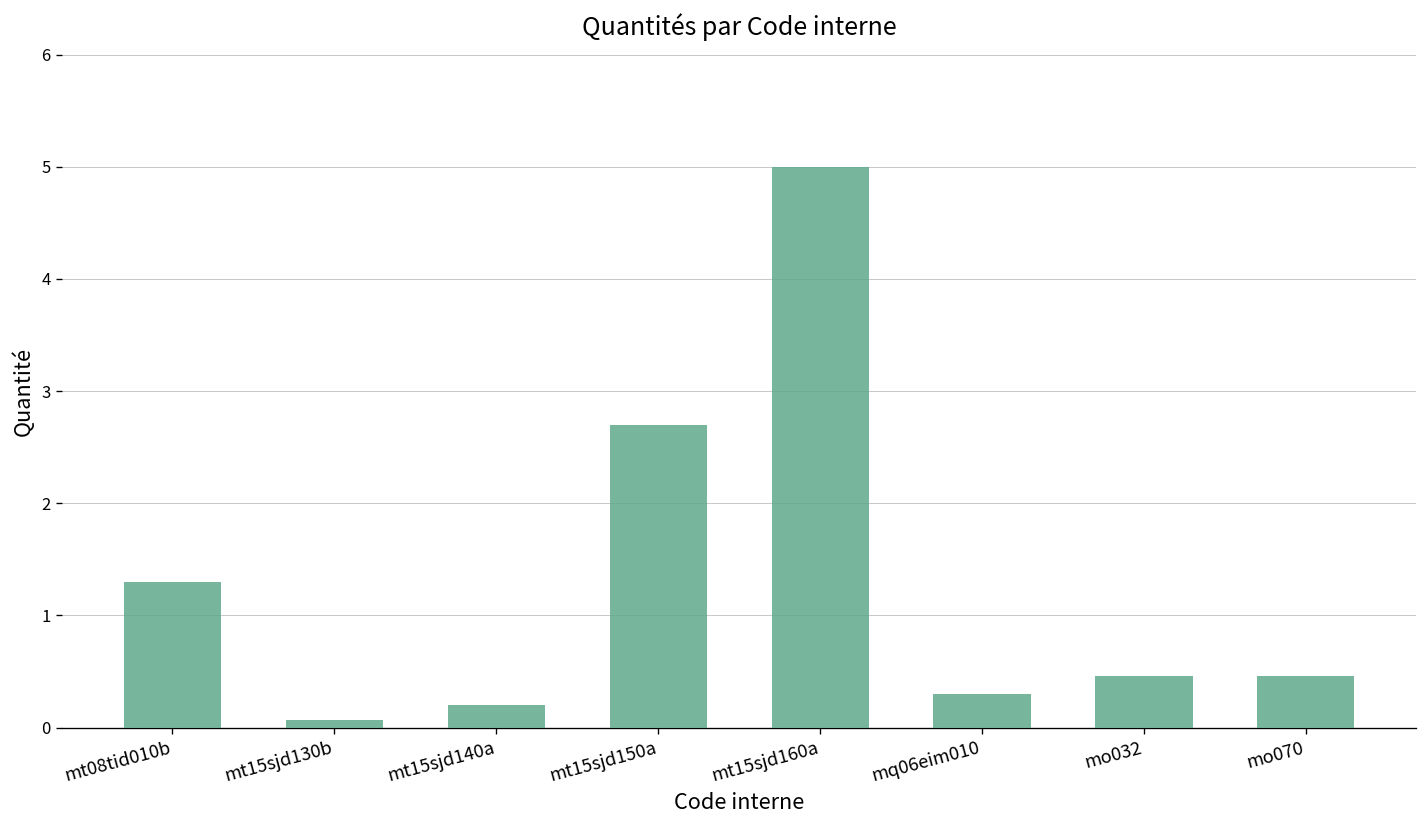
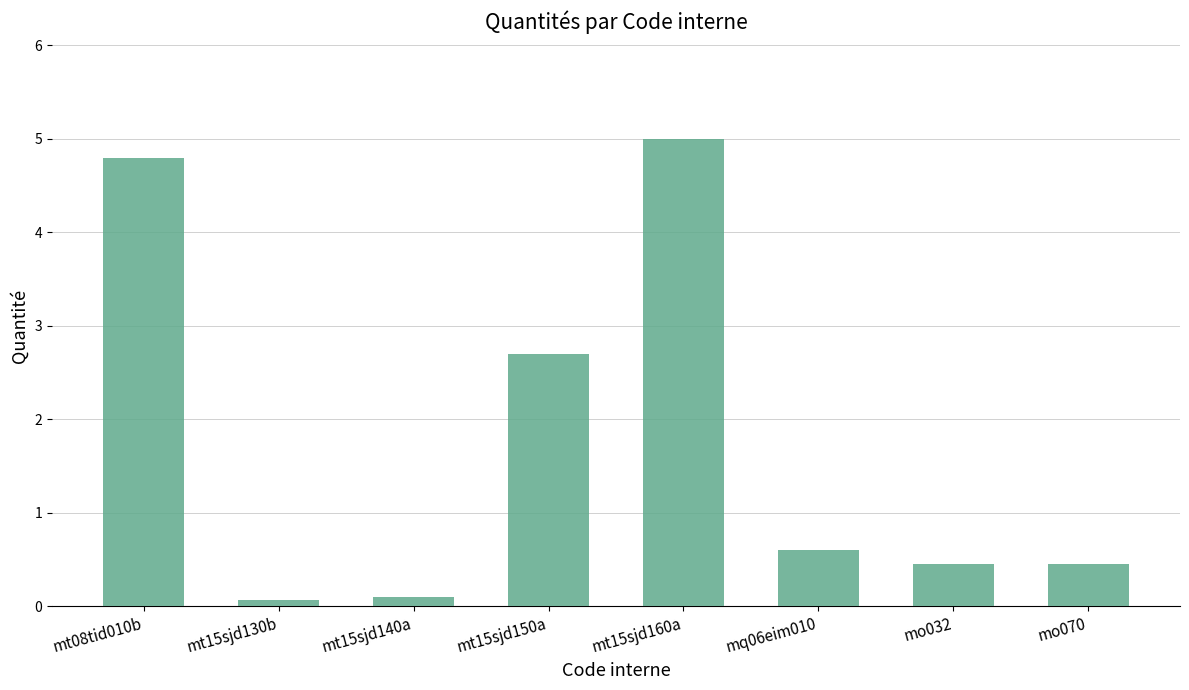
mt08tid010b: 1.3 -> 4.8
mt15sjd140a: 0.2 -> 0.1
mq06eim010: 0.3 -> 0.6
